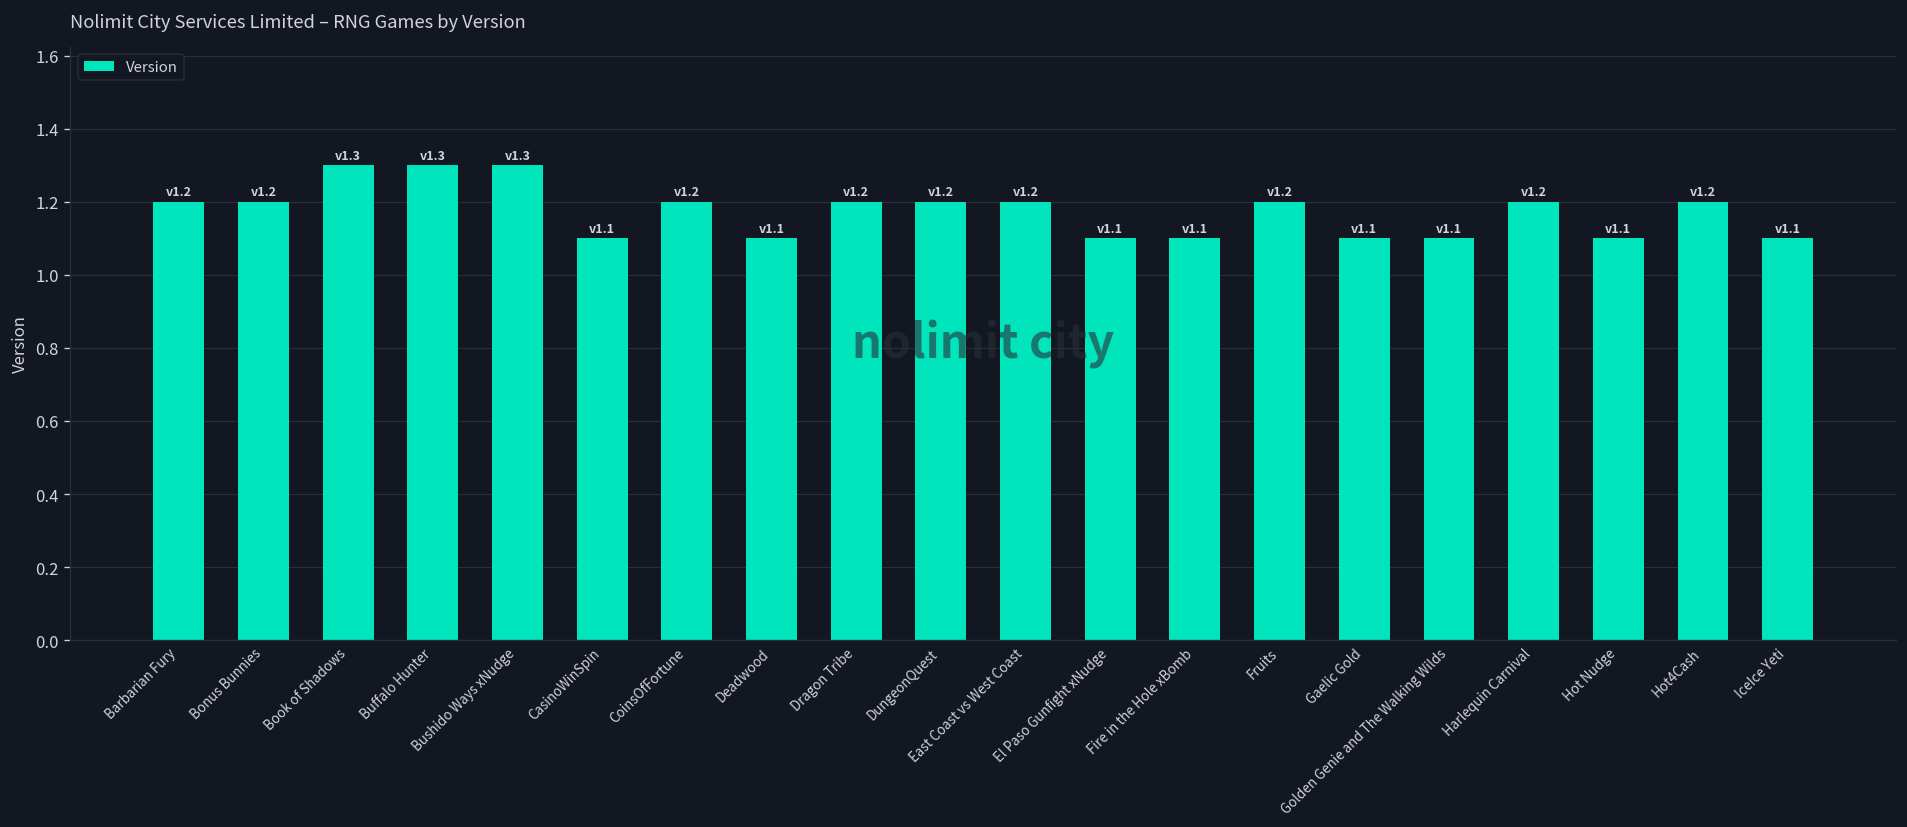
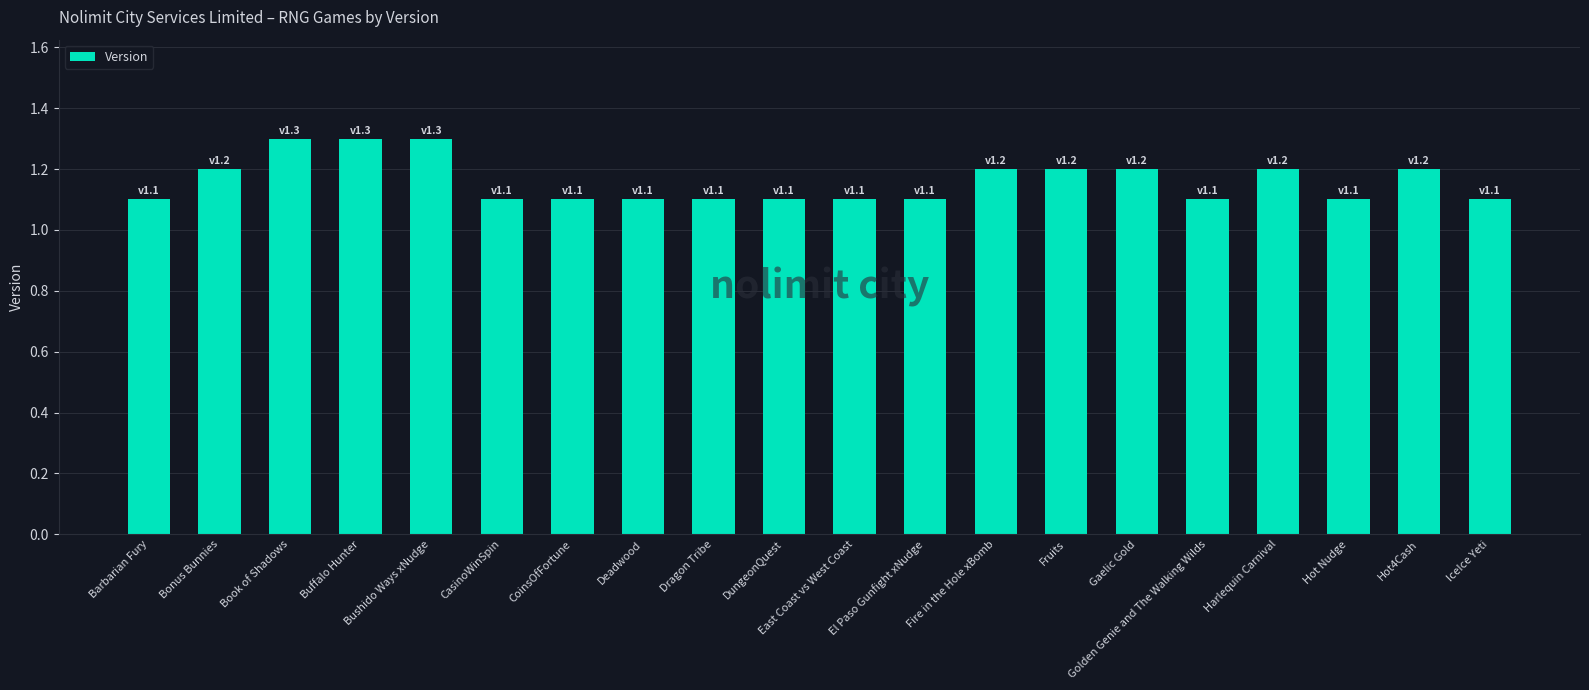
Barbarian Fury: 1.2 -> 1.1
CoinsOfFortune: 1.2 -> 1.1
Dragon Tribe: 1.2 -> 1.1
DungeonQuest: 1.2 -> 1.1
East Coast vs West Coast: 1.2 -> 1.1
Fire in the Hole xBomb: 1.1 -> 1.2
Gaelic Gold: 1.1 -> 1.2
